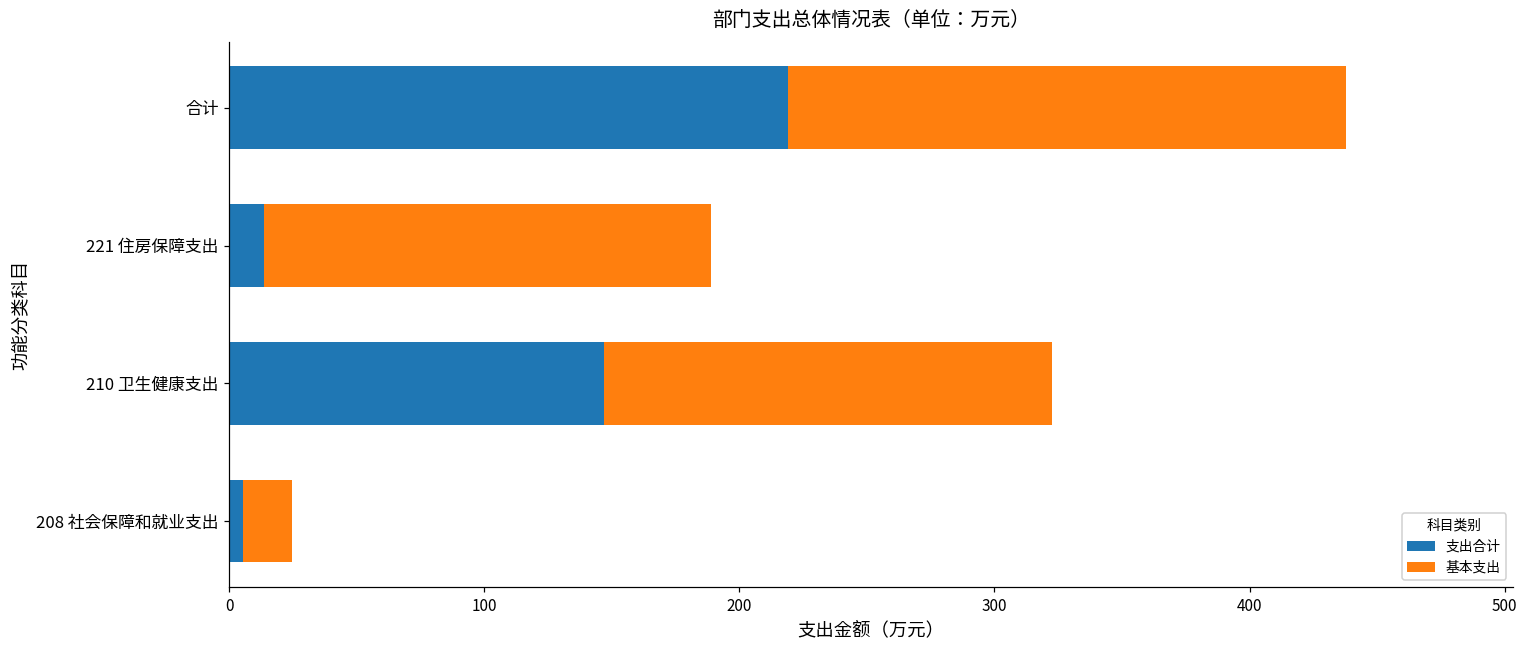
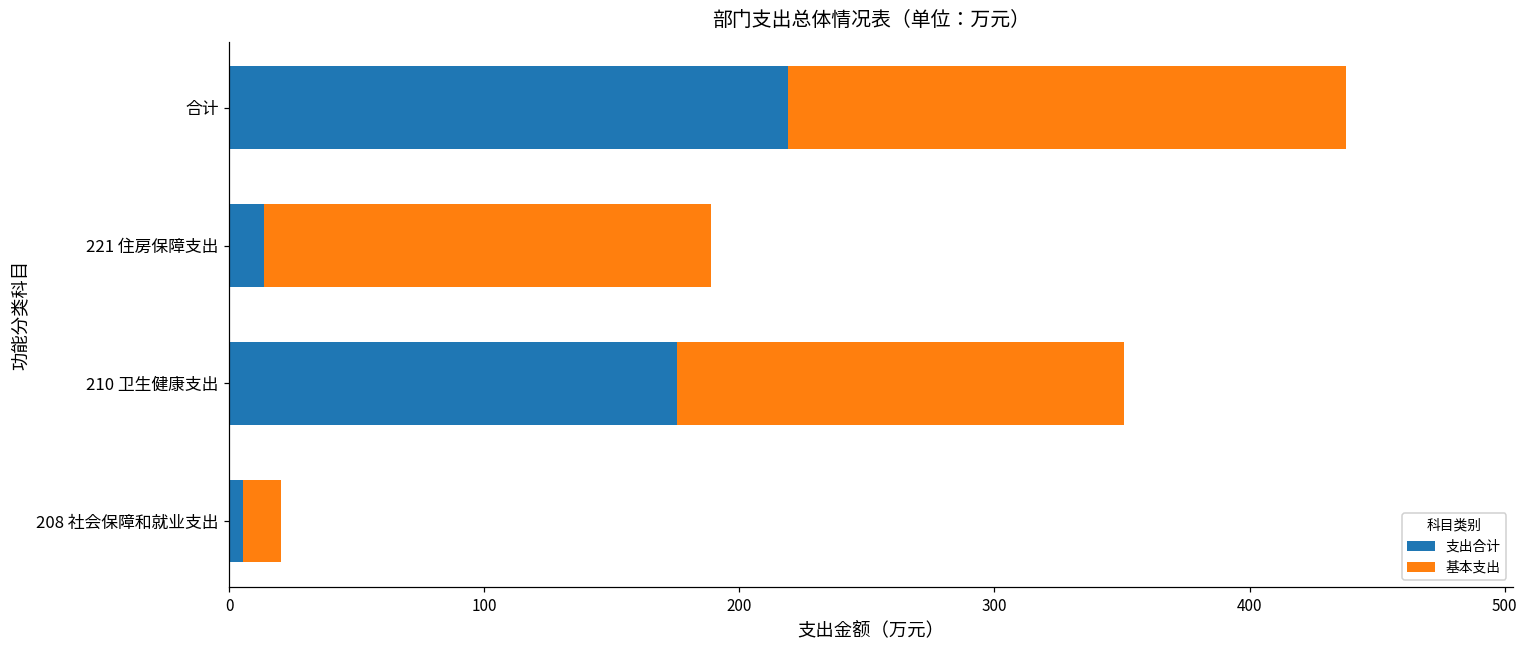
支出合计, 210 卫生健康支出: 147 -> 175
基本支出, 208 社会保障和就业支出: 19 -> 15
